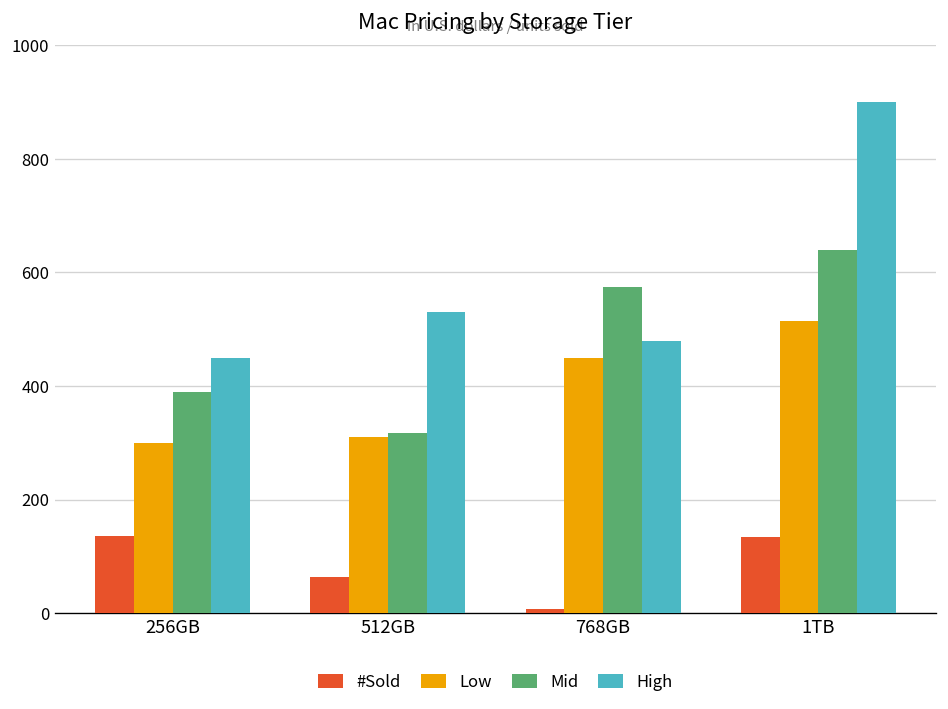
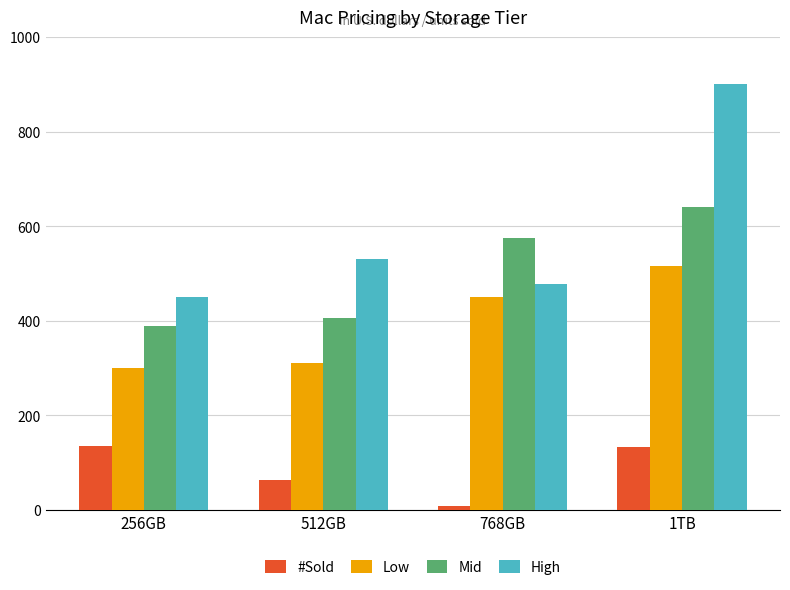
Mid, 512GB: 320 -> 410
